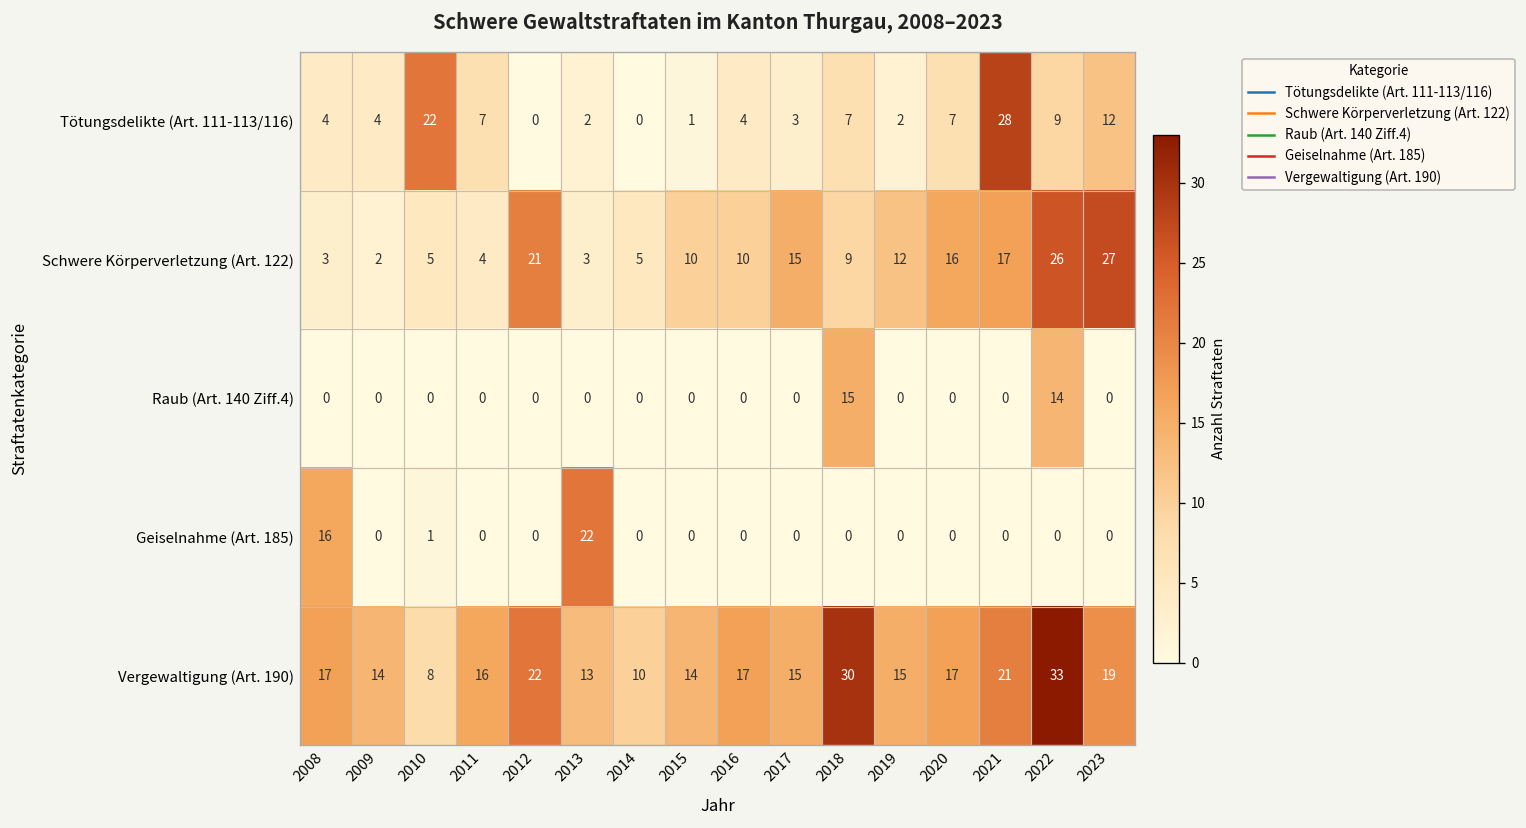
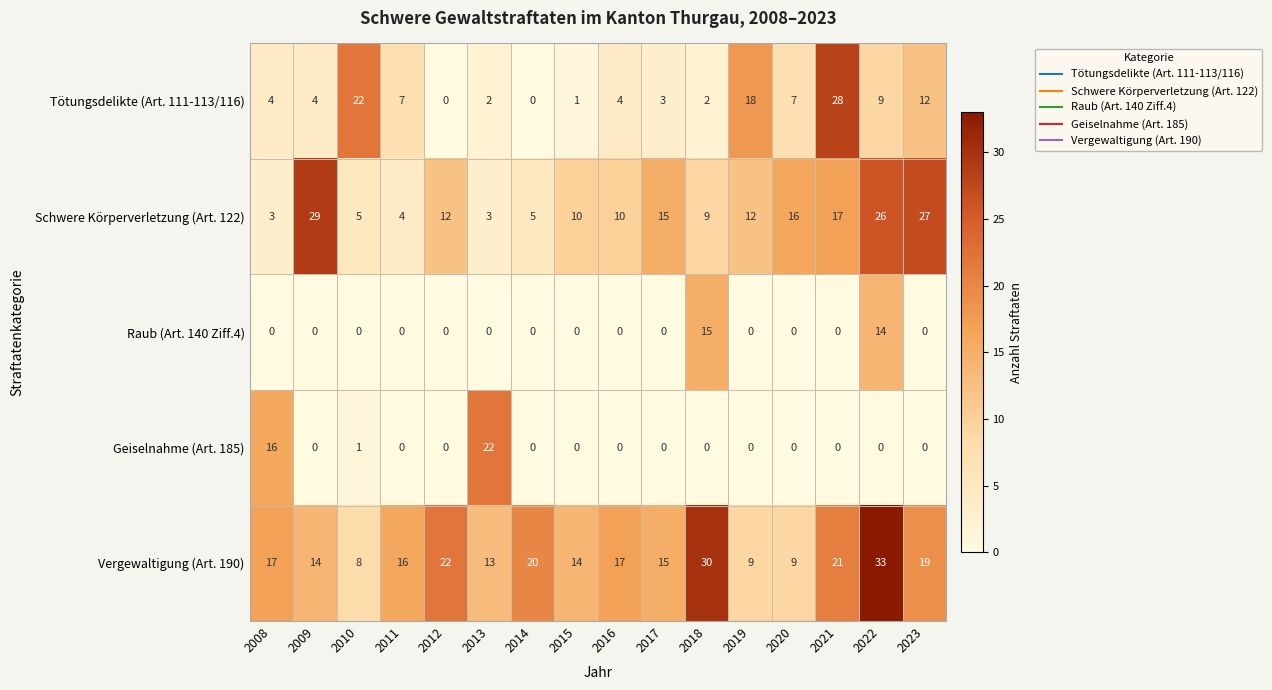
Tötungsdelikte (Art. 111-113/116), 2018: 7 -> 2
Tötungsdelikte (Art. 111-113/116), 2019: 2 -> 18
Schwere Körperverletzung (Art. 122), 2009: 2 -> 29
Schwere Körperverletzung (Art. 122), 2012: 21 -> 12
Vergewaltigung (Art. 190), 2014: 10 -> 20
Vergewaltigung (Art. 190), 2019: 15 -> 9
Vergewaltigung (Art. 190), 2020: 17 -> 9
